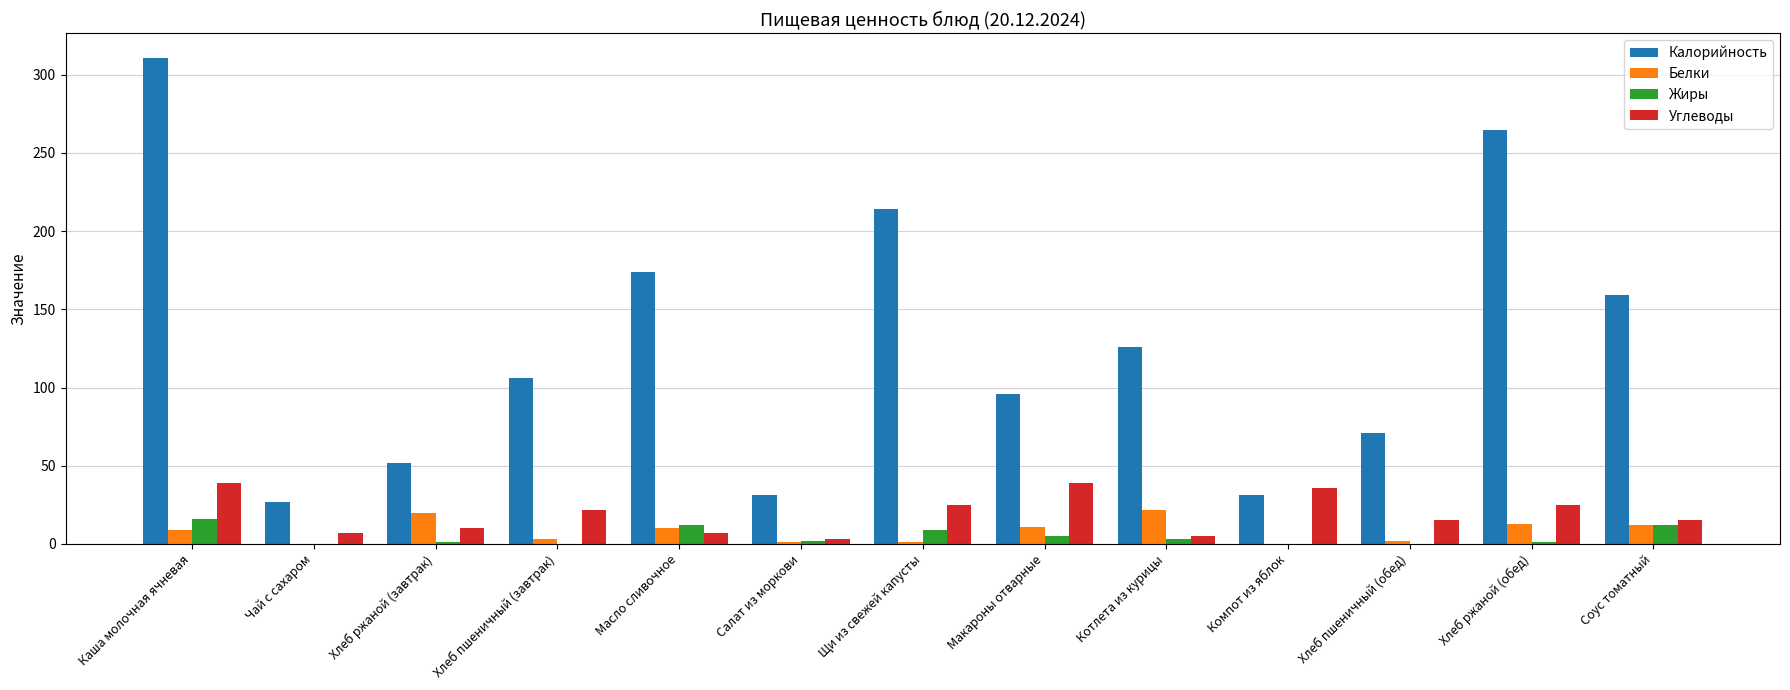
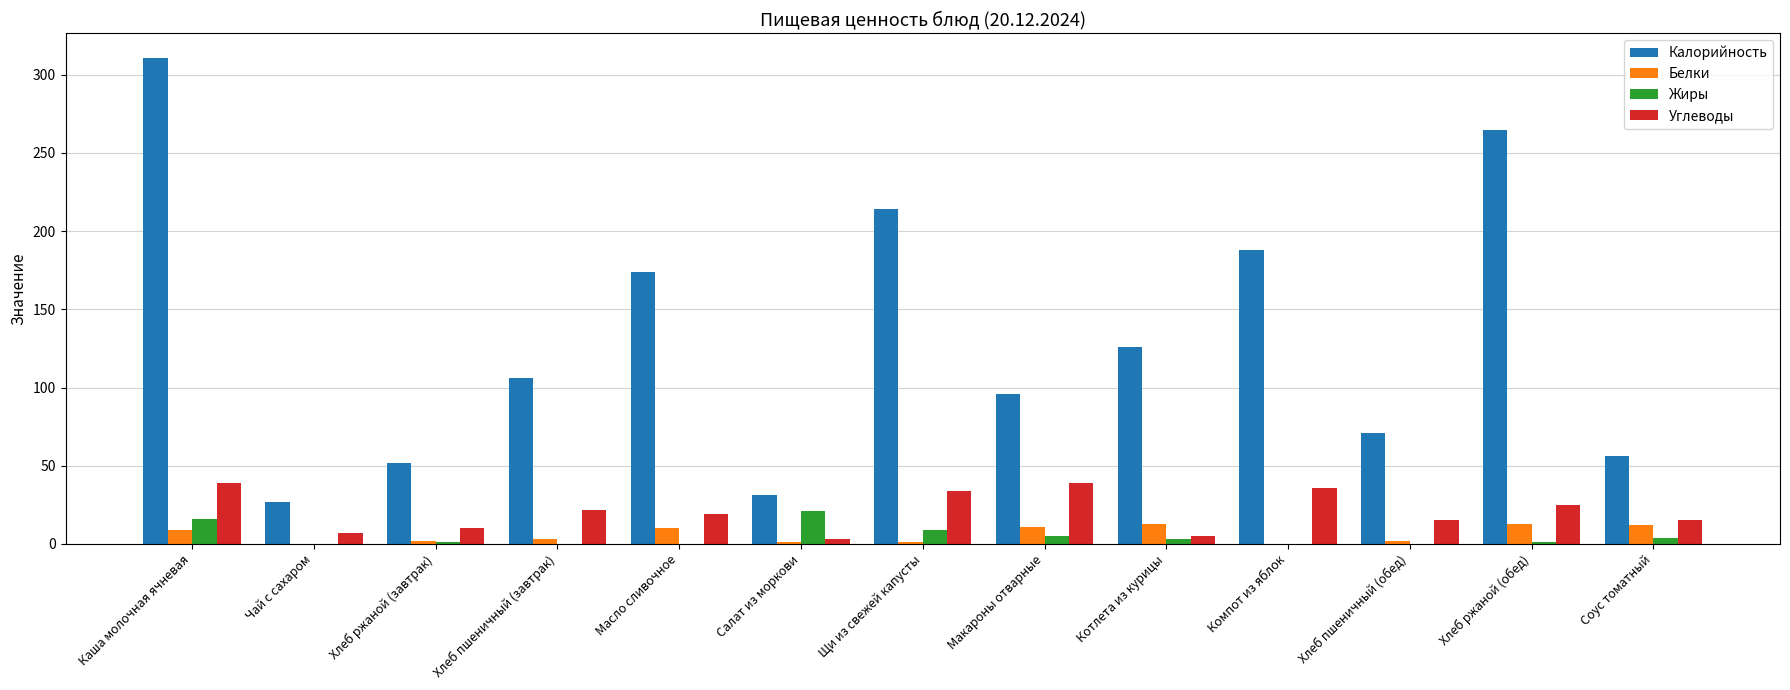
Белки, Хлеб ржаной (завтрак): 20 -> 2
Жиры, Масло сливочное: 12 -> 0
Углеводы, Масло сливочное: 7 -> 19
Жиры, Салат из моркови: 2 -> 21
Углеводы, Щи из свежей капусты: 25 -> 34
Белки, Котлета из курицы: 22 -> 13
Калорийность, Компот из яблок: 31 -> 188
Калорийность, Соус томатный: 159 -> 56
Жиры, Соус томатный: 12 -> 4
